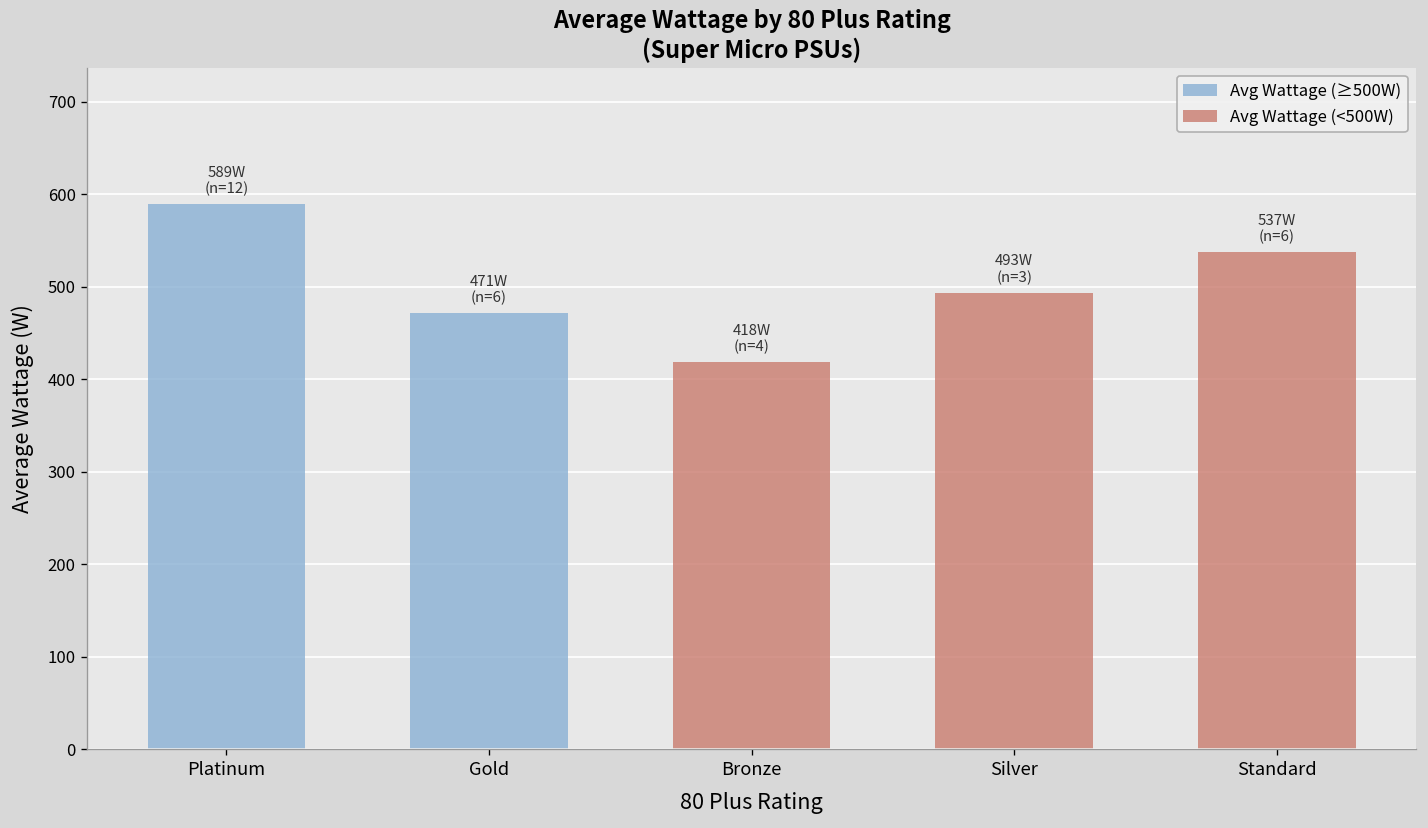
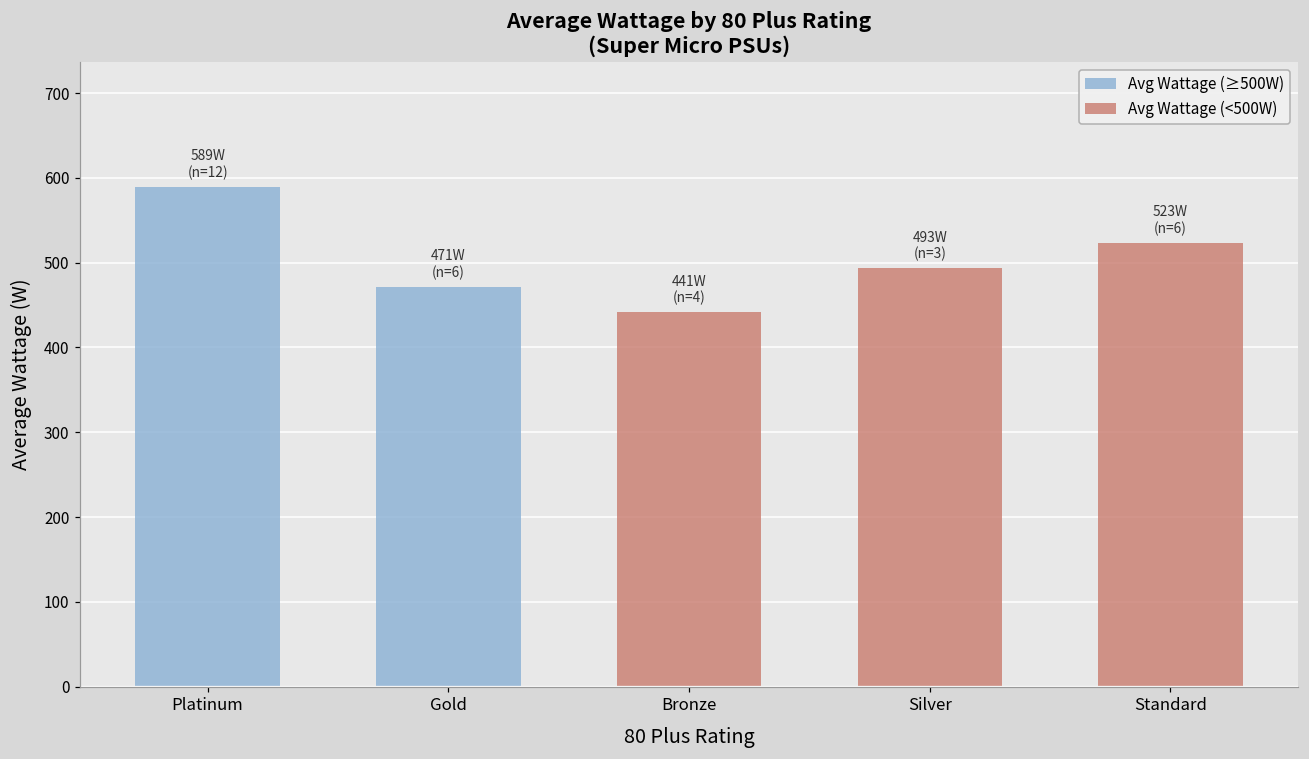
Bronze: 418W -> 441W
Standard: 537W -> 523W
